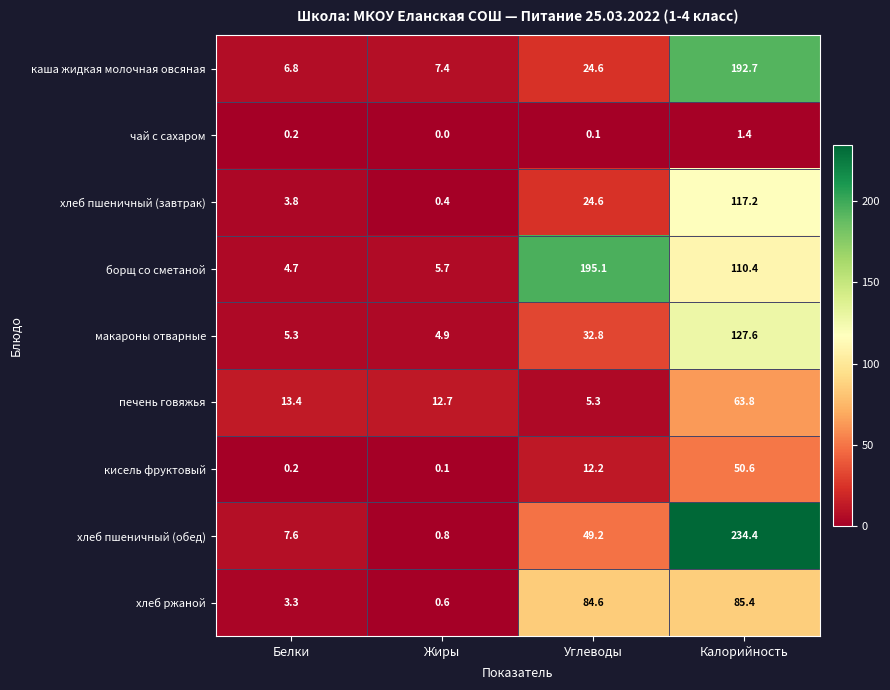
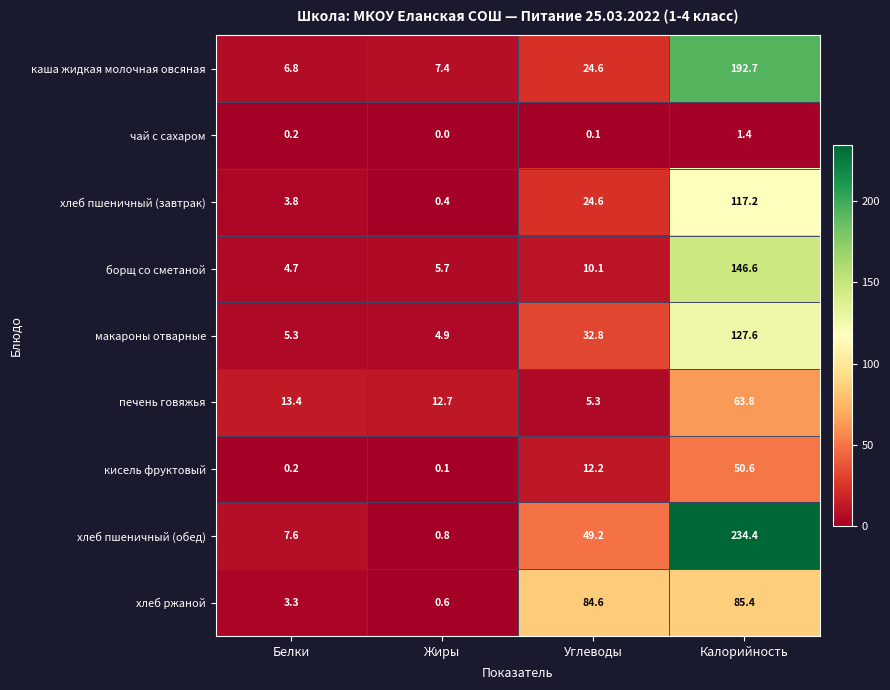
борщ со сметаной, Углеводы: 195.1 -> 10.1
борщ со сметаной, Калорийность: 110.4 -> 146.6
